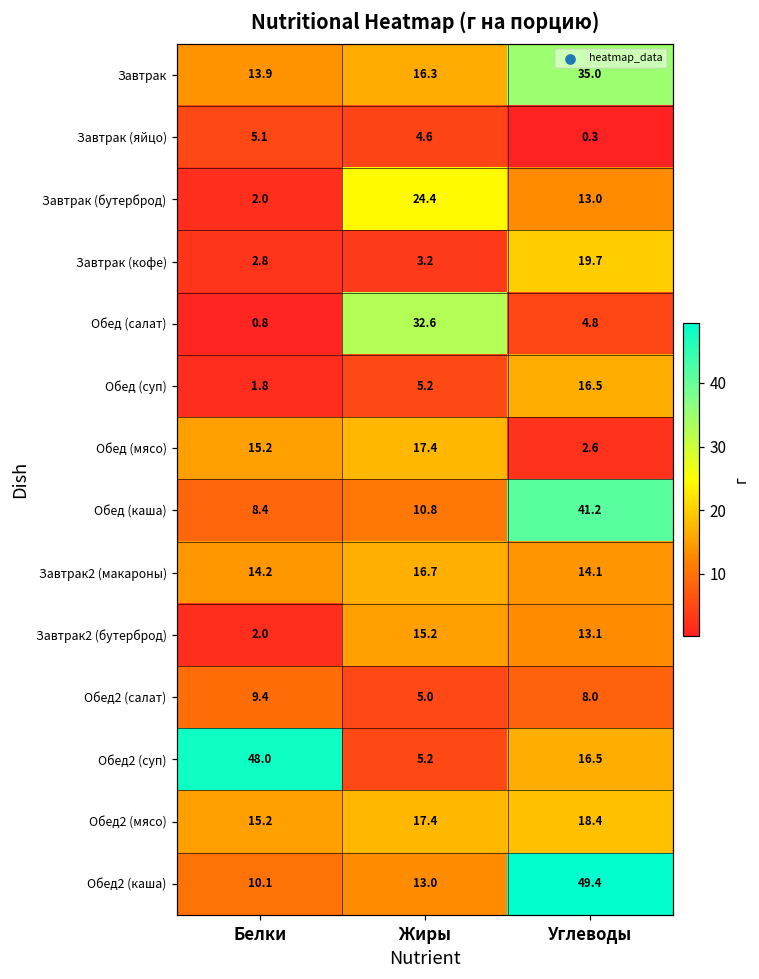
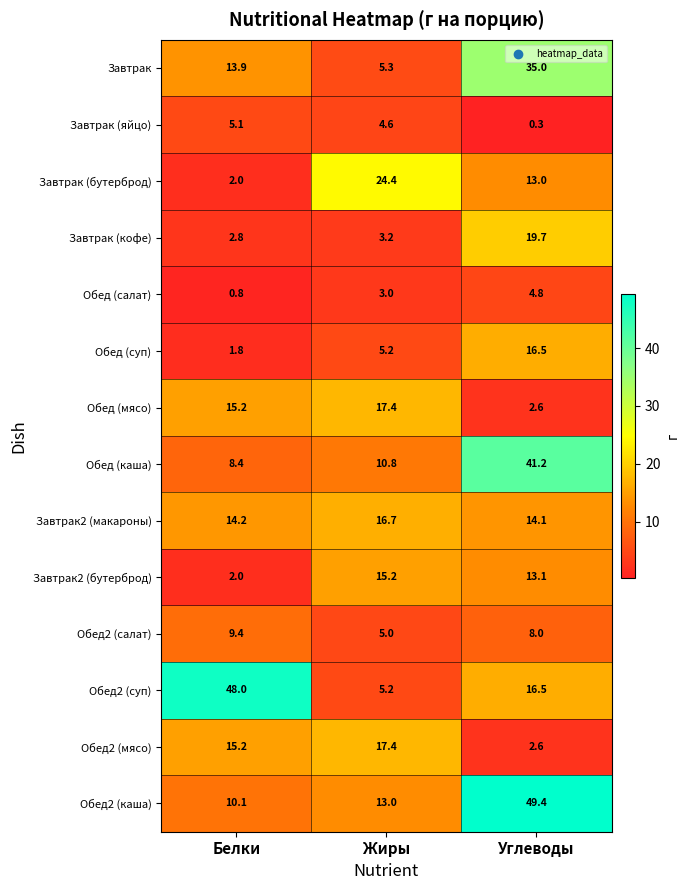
Завтрак, Жиры: 16.3 -> 5.3
Обед (салат), Жиры: 32.6 -> 3.0
Обед2 (мясо), Углеводы: 18.4 -> 2.6
